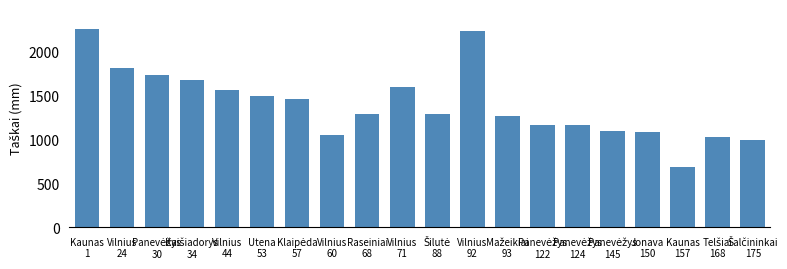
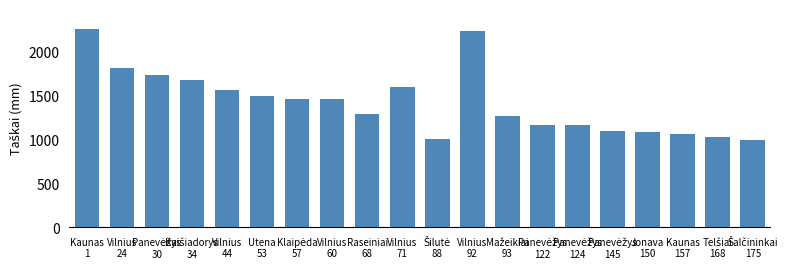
Vilnius 60: 1000 -> 1500
Šilutė 88: 1300 -> 1000
Kaunas 157: 700 -> 1100
